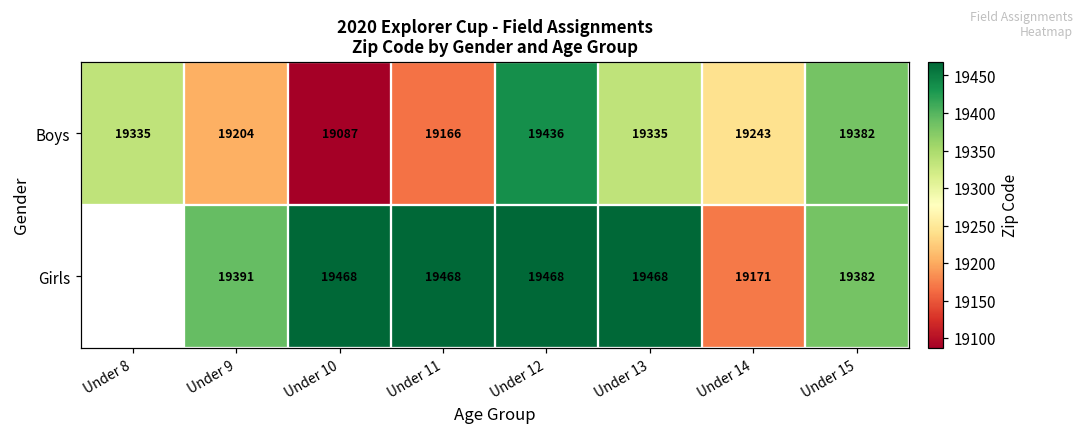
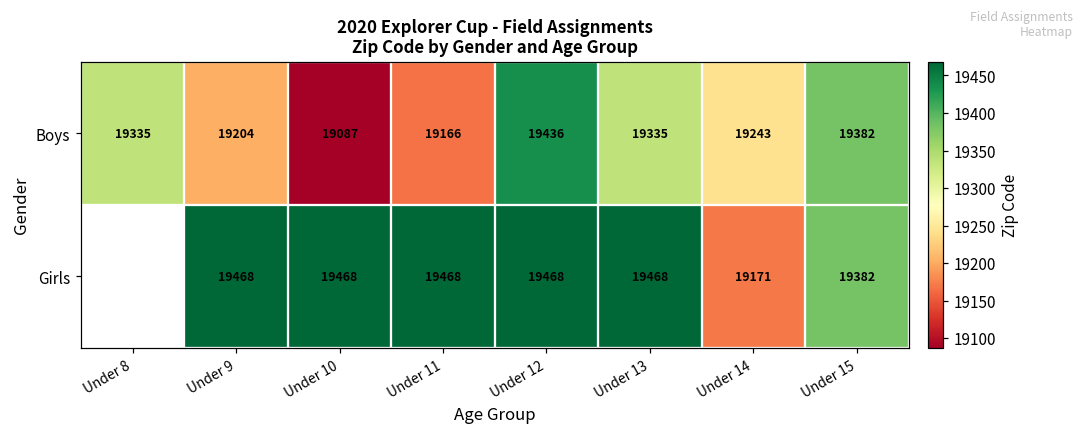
Girls, Under 9: 19391 -> 19468
